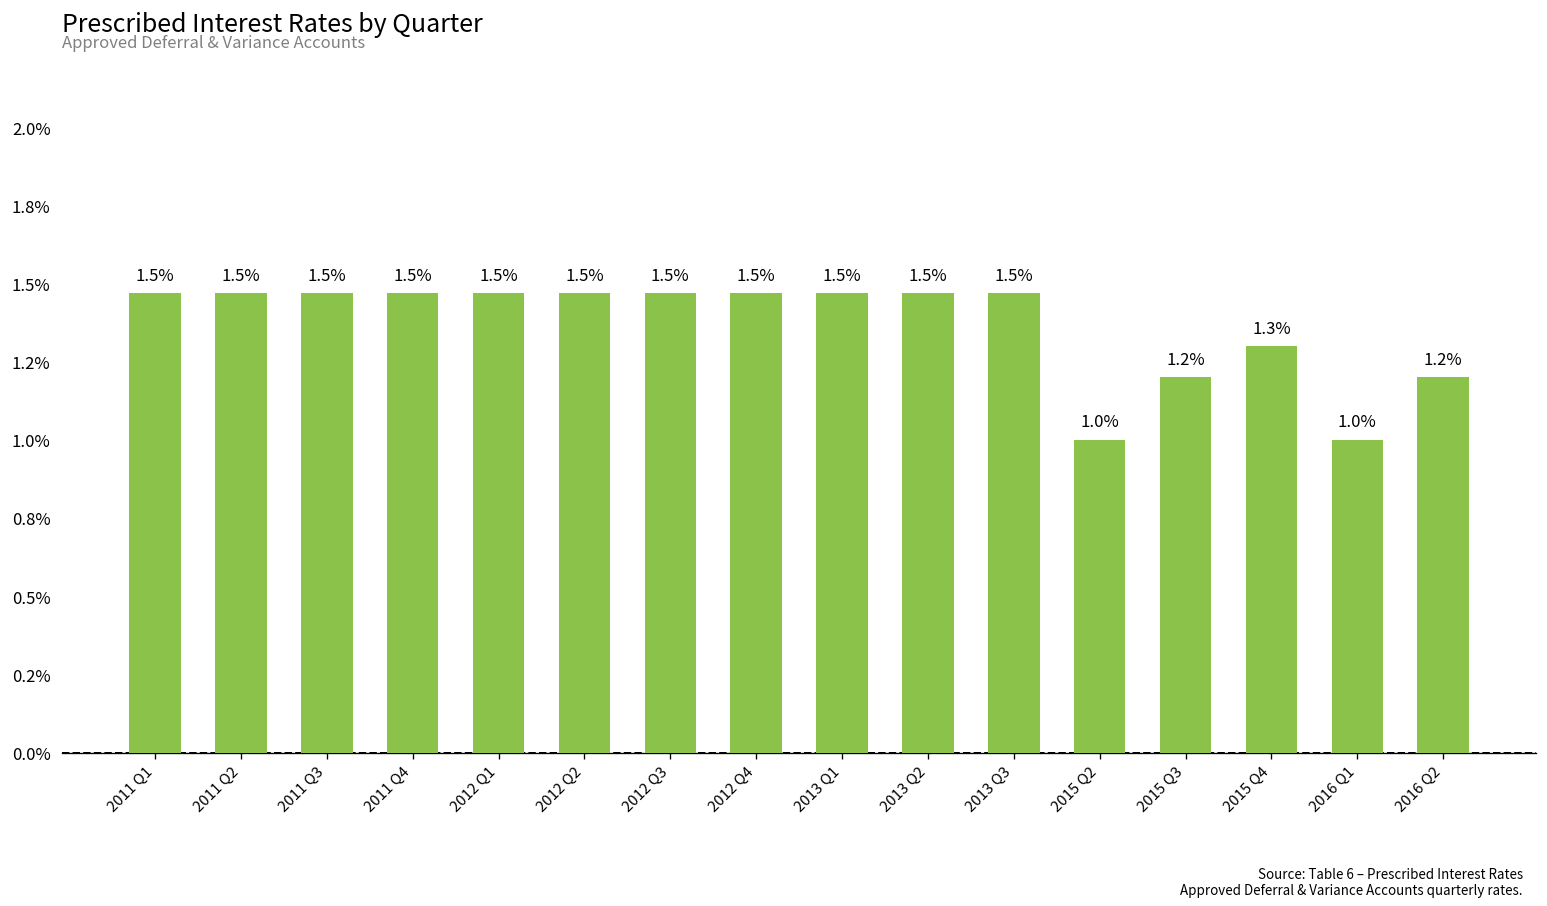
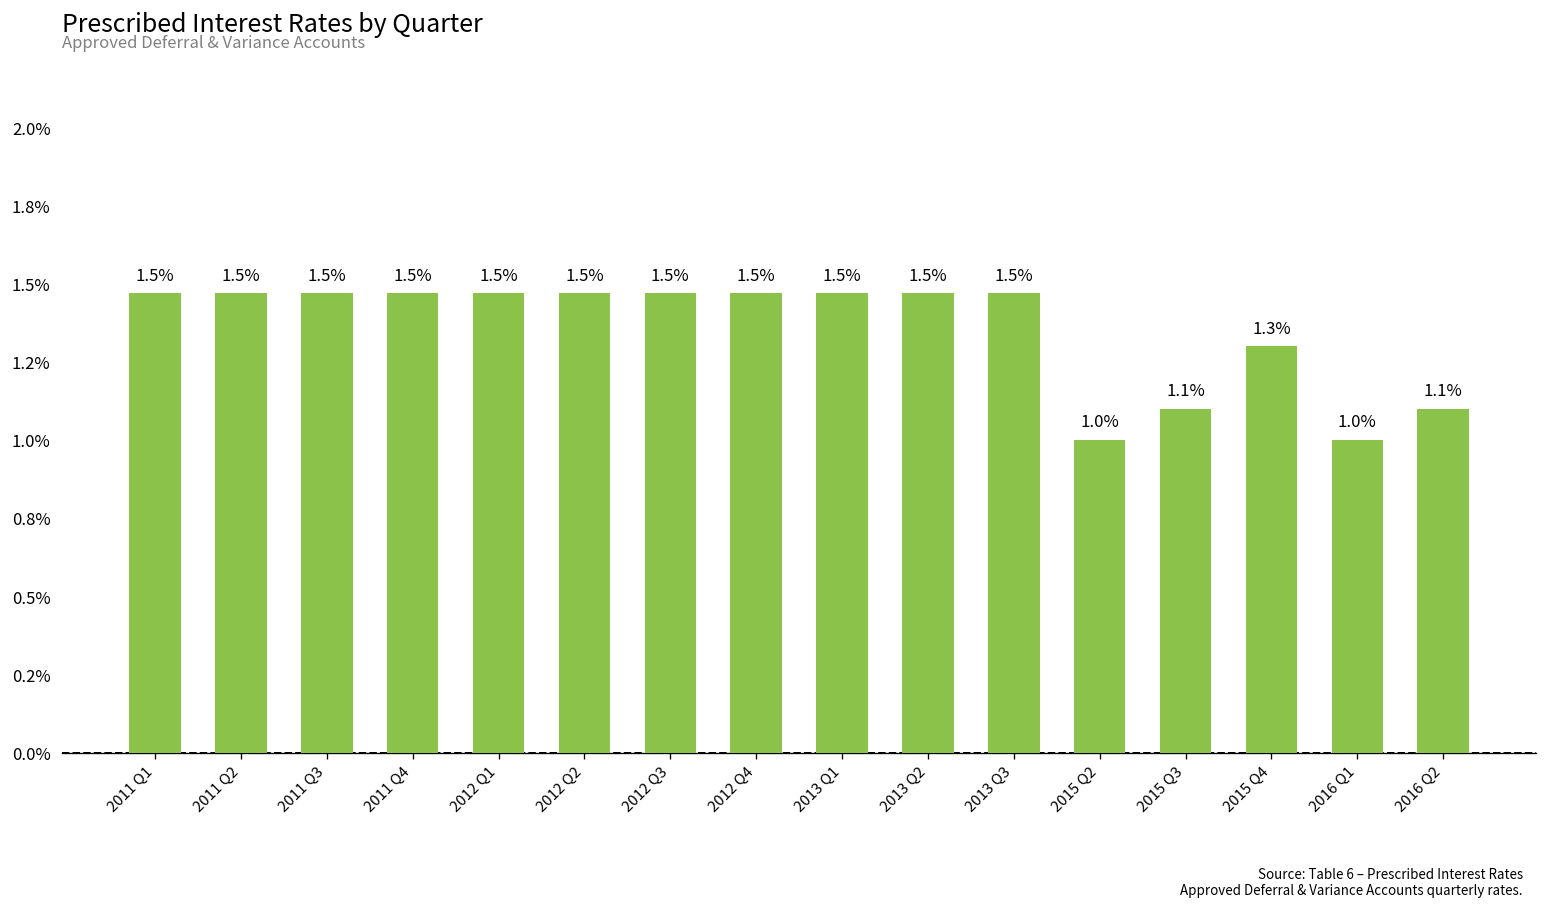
2015 Q3: 1.2% -> 1.1%
2016 Q2: 1.2% -> 1.1%
